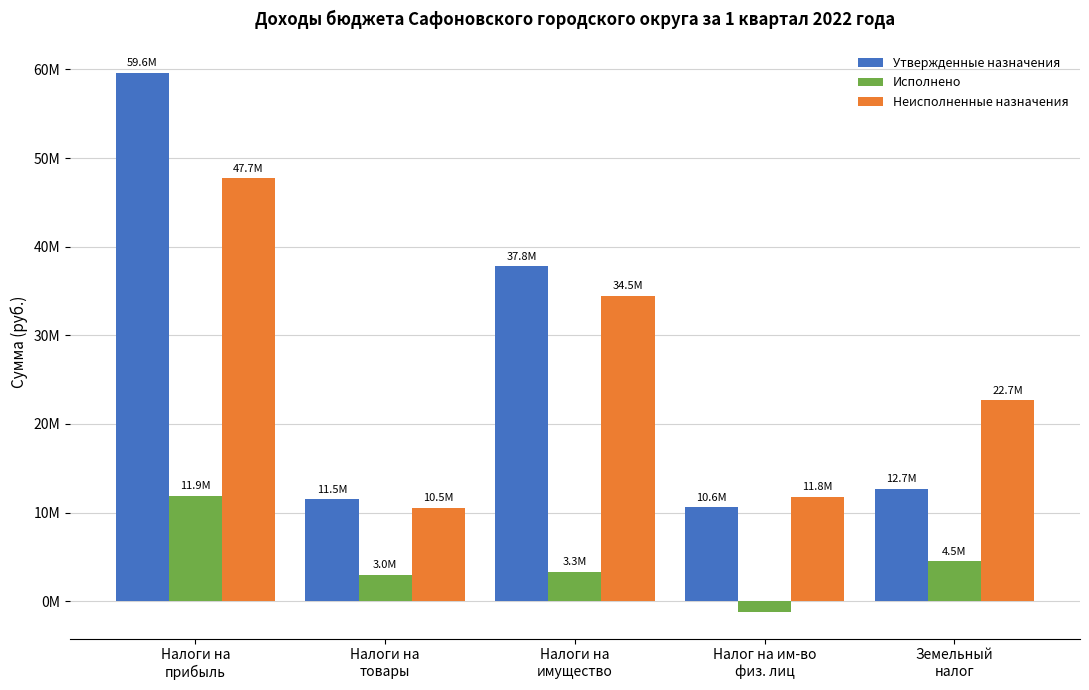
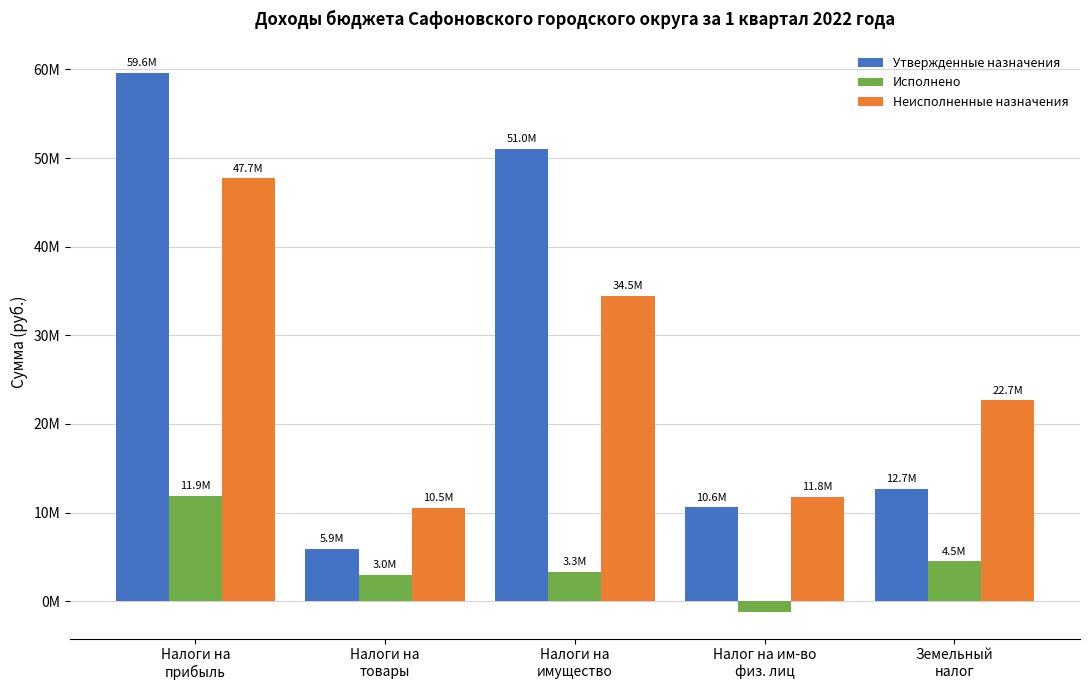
Утвержденные назначения, Налоги на товары: 11.5M -> 5.9M
Утвержденные назначения, Налоги на имущество: 37.8M -> 51.0M
